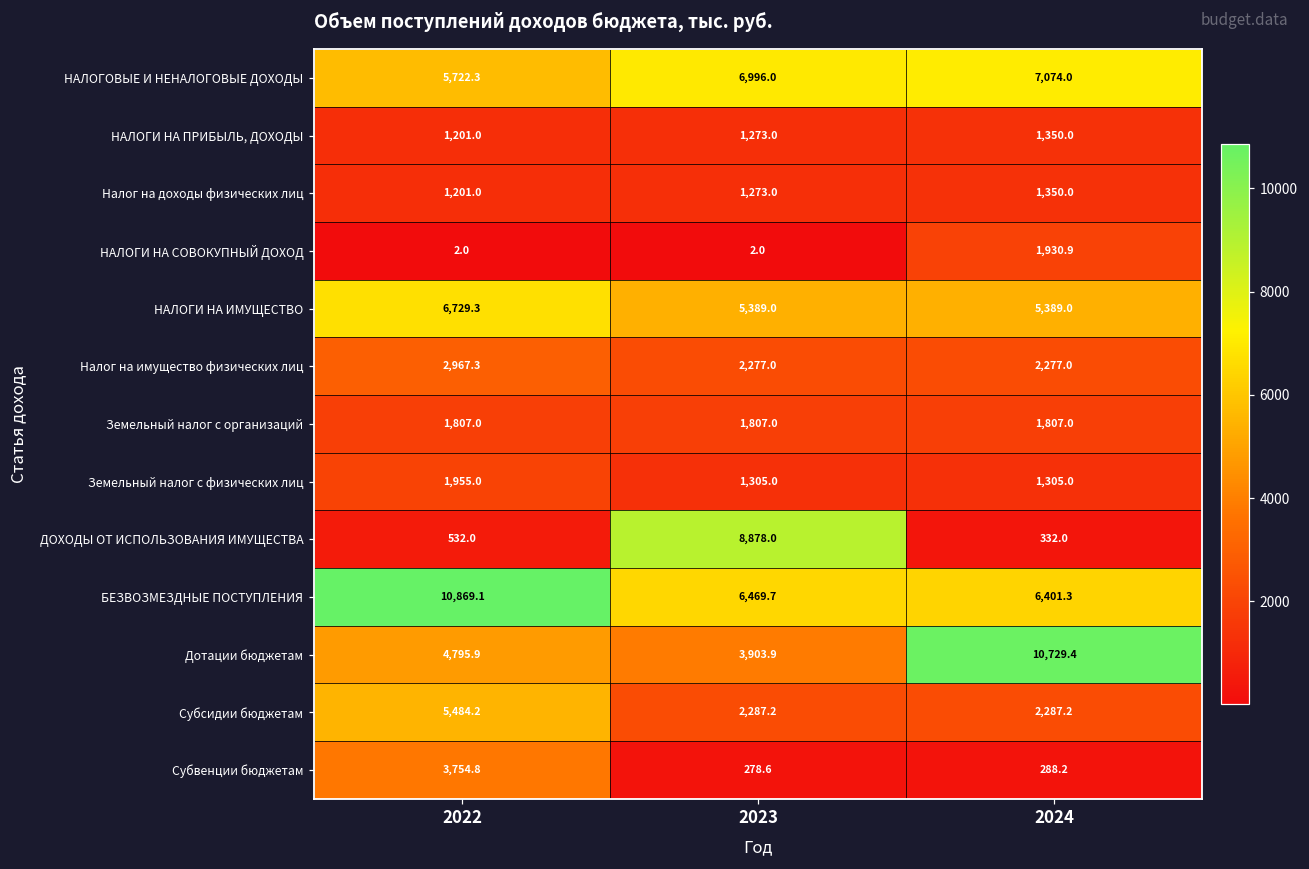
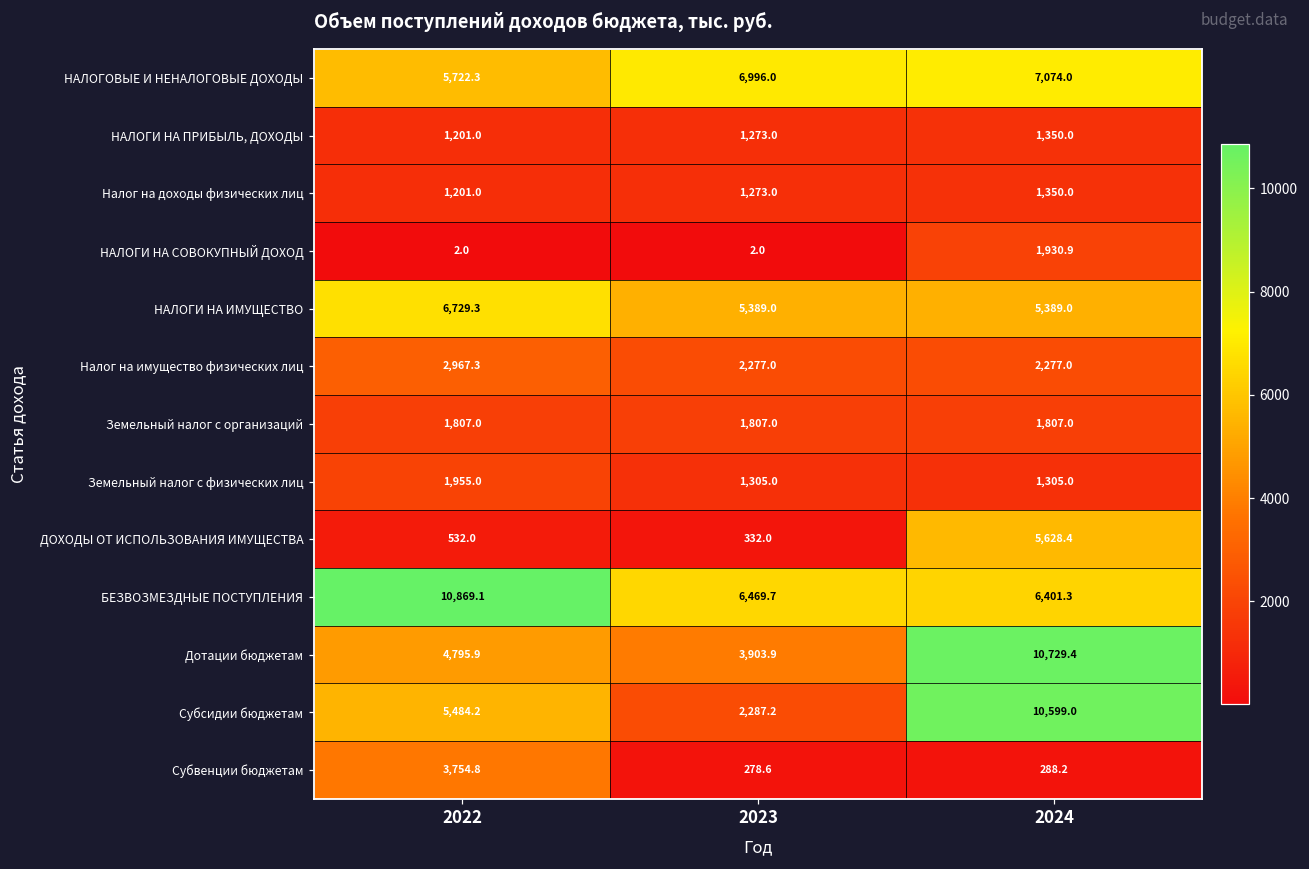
ДОХОДЫ ОТ ИСПОЛЬЗОВАНИЯ ИМУЩЕСТВА, 2023: 8,878.0 -> 332.0
ДОХОДЫ ОТ ИСПОЛЬЗОВАНИЯ ИМУЩЕСТВА, 2024: 332.0 -> 5,628.4
Субсидии бюджетам, 2024: 2,287.2 -> 10,599.0
